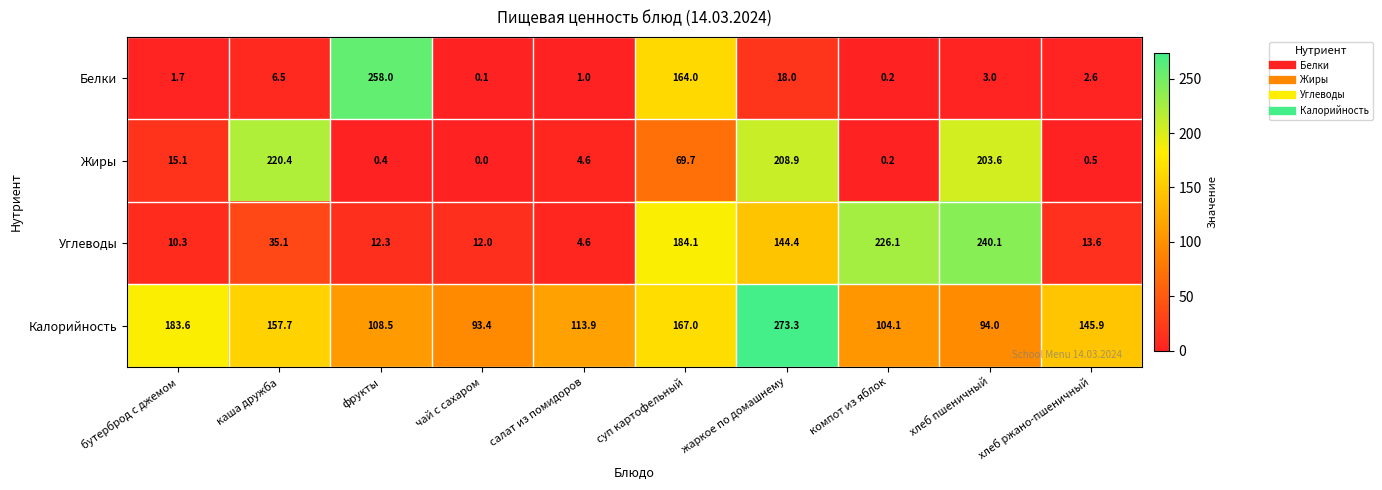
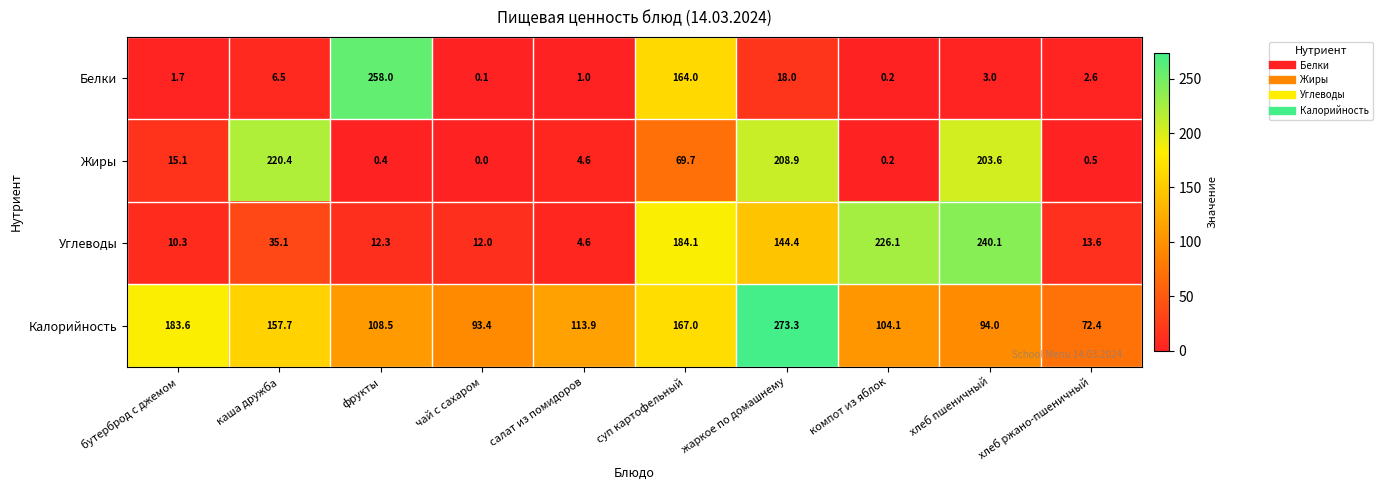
Калорийность, хлеб ржано-пшеничный: 145.9 -> 72.4
